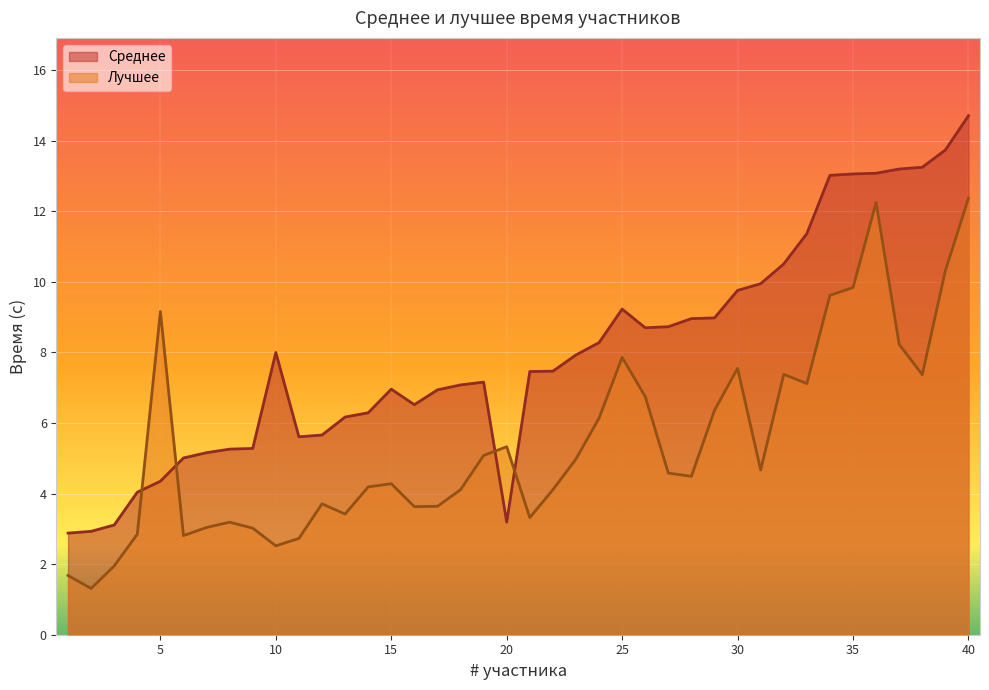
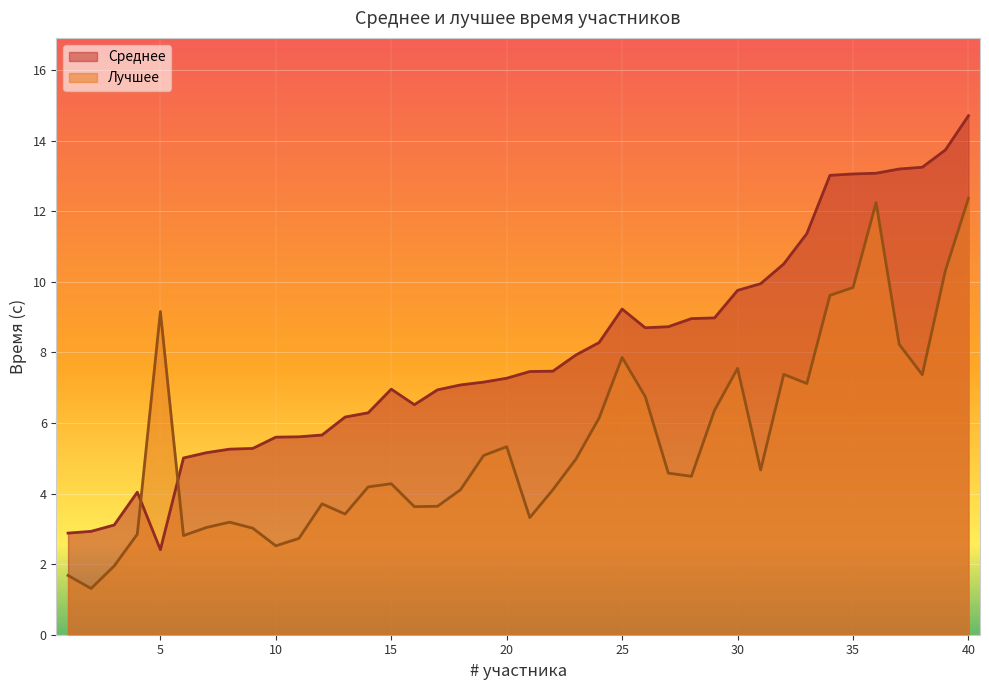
Среднее, 5: 4.4 -> 2.4
Среднее, 10: 8.0 -> 5.6
Среднее, 20: 3.2 -> 7.3
